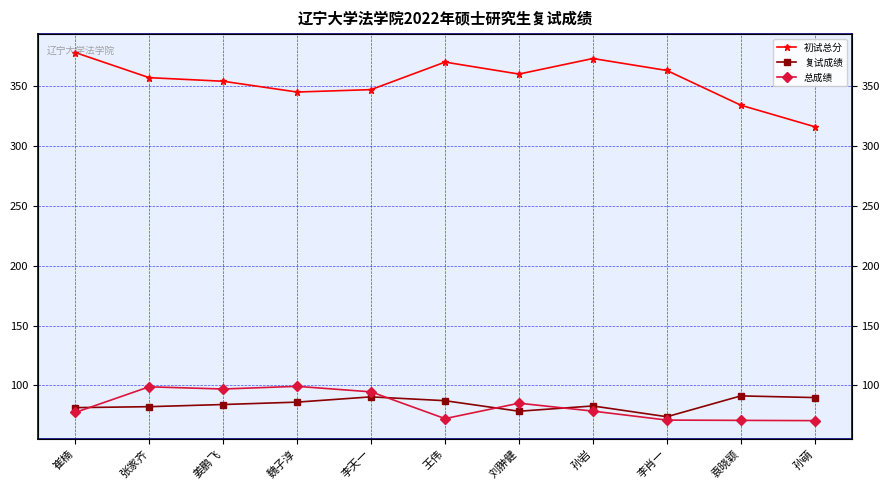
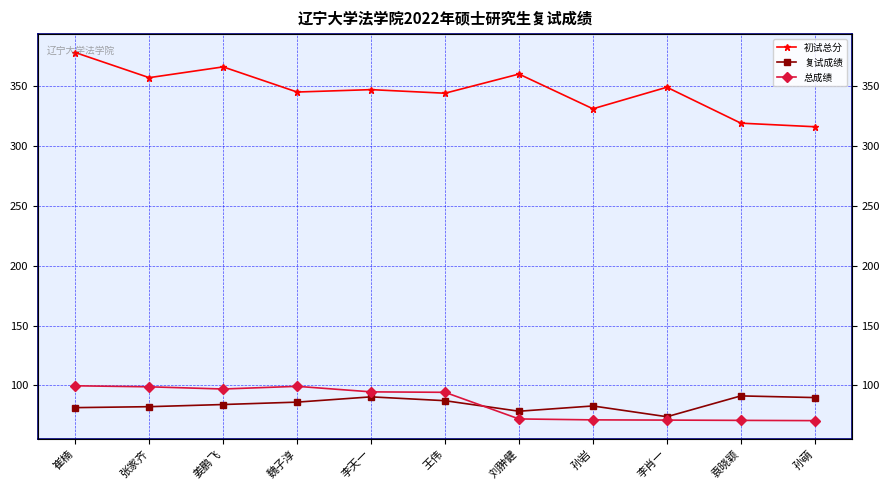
总成绩, 崔楠: 77 -> 100
初试总分, 姜鹏飞: 354 -> 366
初试总分, 王伟: 370 -> 344
总成绩, 王伟: 72 -> 94
总成绩, 刘翀健: 85 -> 72
初试总分, 孙岩: 373 -> 331
总成绩, 孙岩: 79 -> 71
初试总分, 李肖一: 363 -> 349
初试总分, 袁晓颖: 334 -> 319
